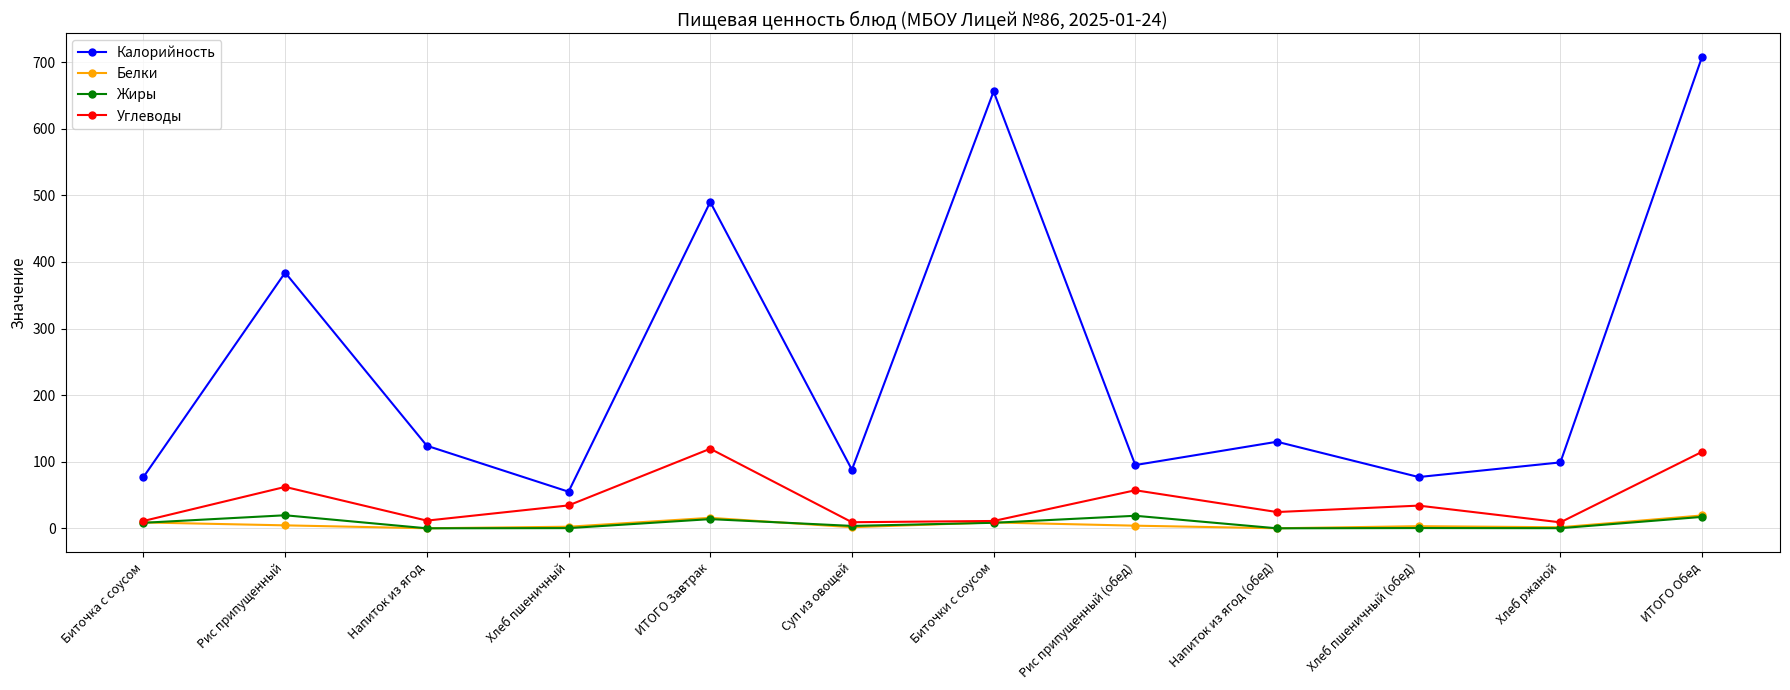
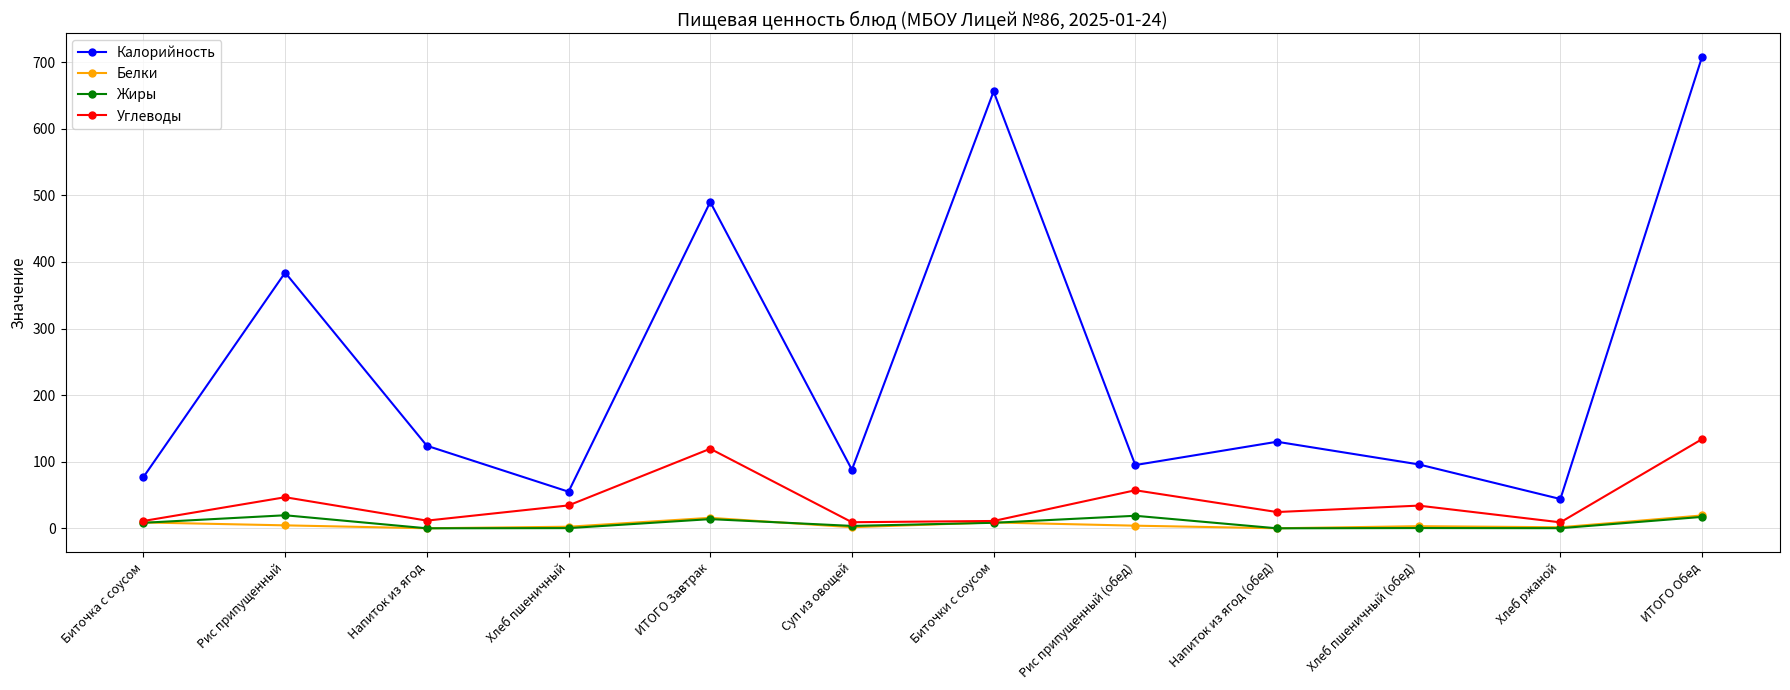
Углеводы, Рис припущенный: 60 -> 50
Калорийность, Хлеб пшеничный (обед): 80 -> 100
Калорийность, Хлеб ржаной: 100 -> 40
Углеводы, ИТОГО Обед: 110 -> 130
